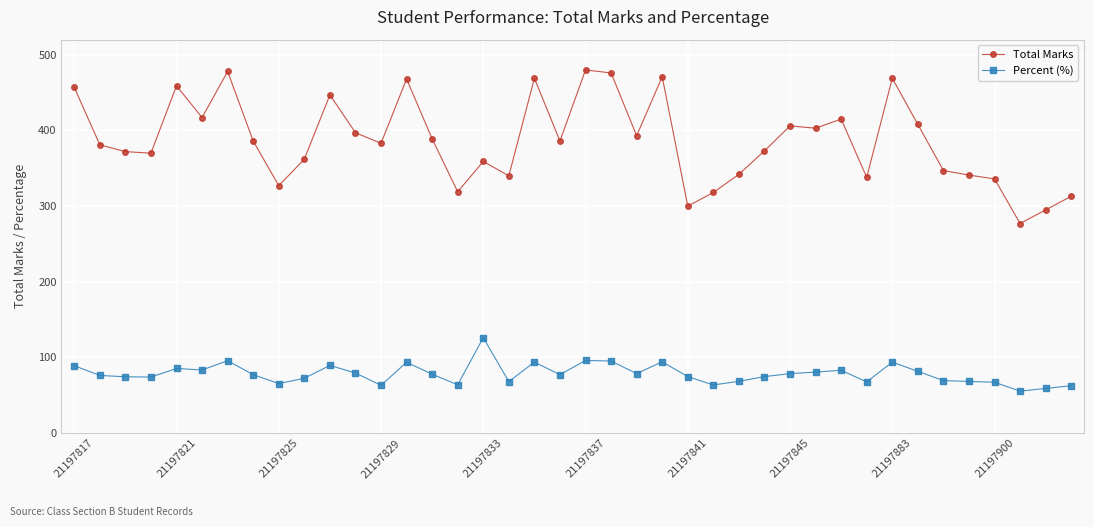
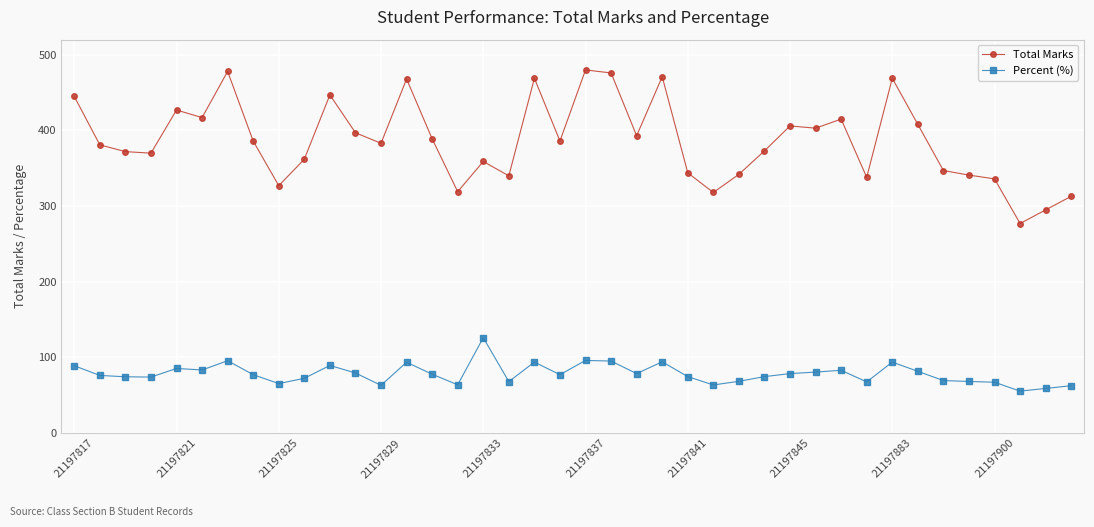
Total Marks, 21197817: 460 -> 450
Total Marks, 21197821: 460 -> 430
Total Marks, 21197841: 300 -> 340
